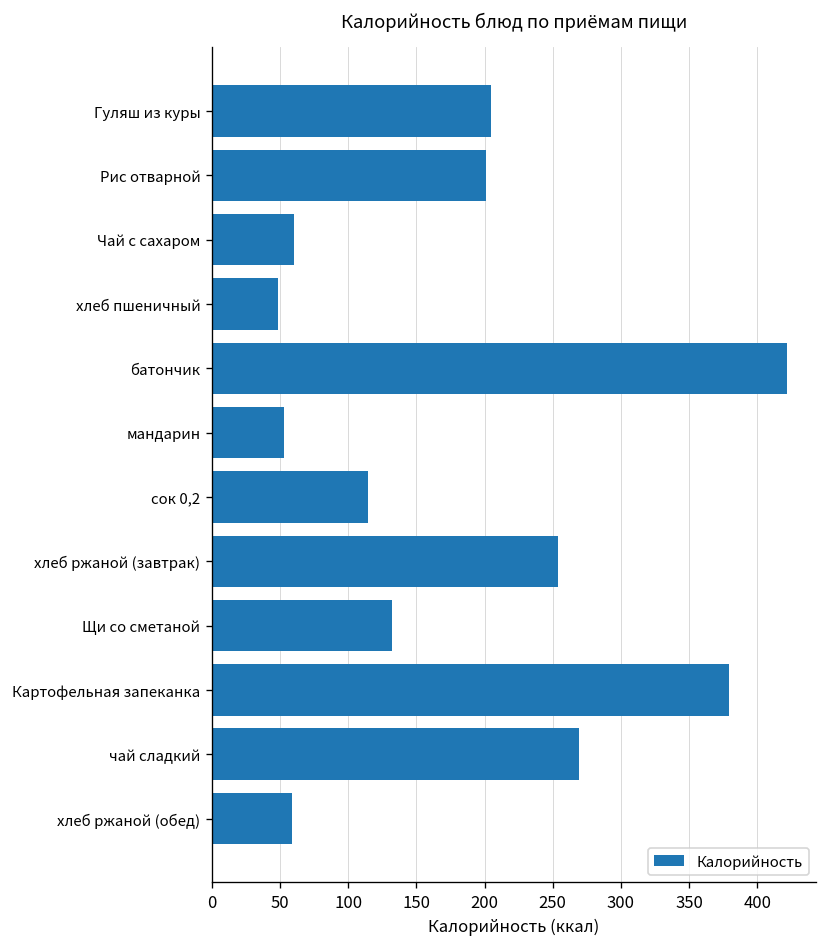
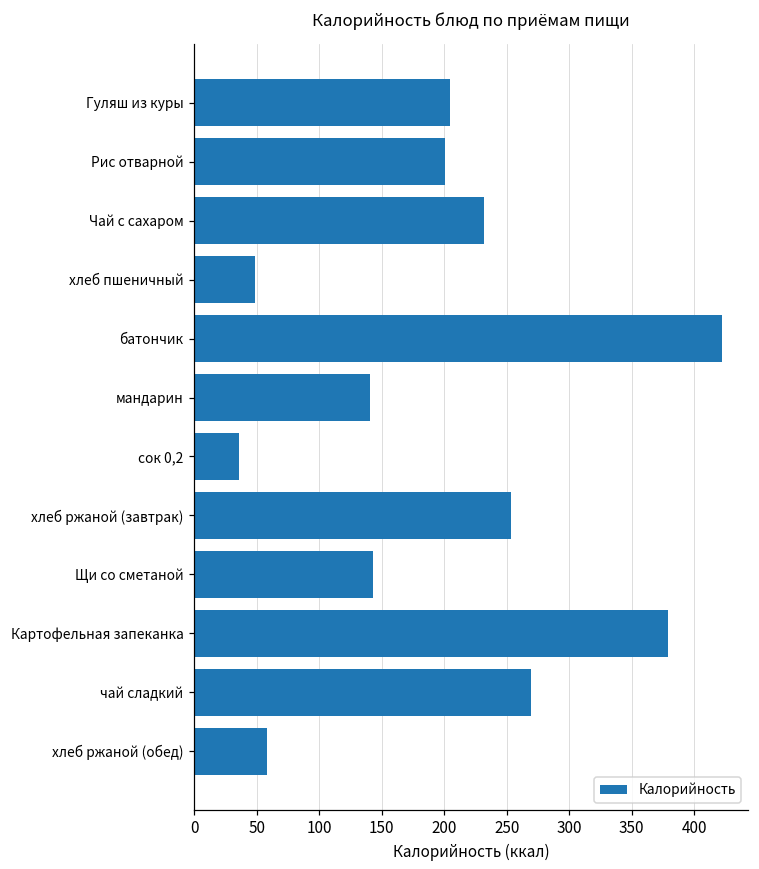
Чай с сахаром: 60 -> 232
мандарин: 53 -> 141
сок 0,2: 114 -> 36
Щи со сметаной: 132 -> 143
